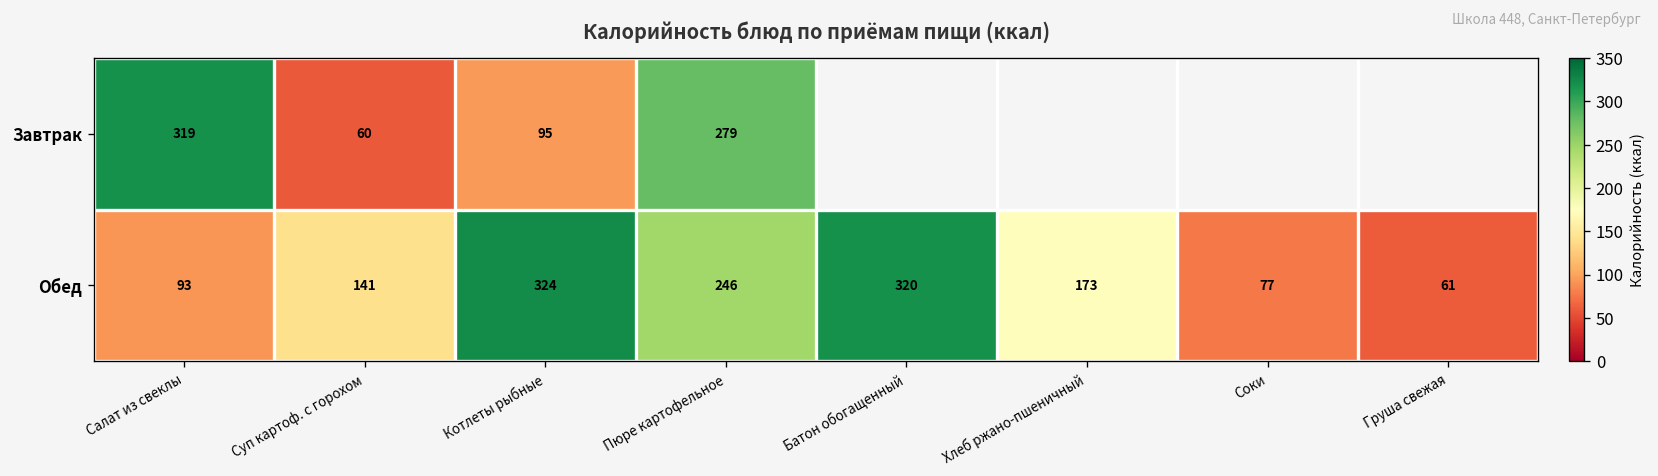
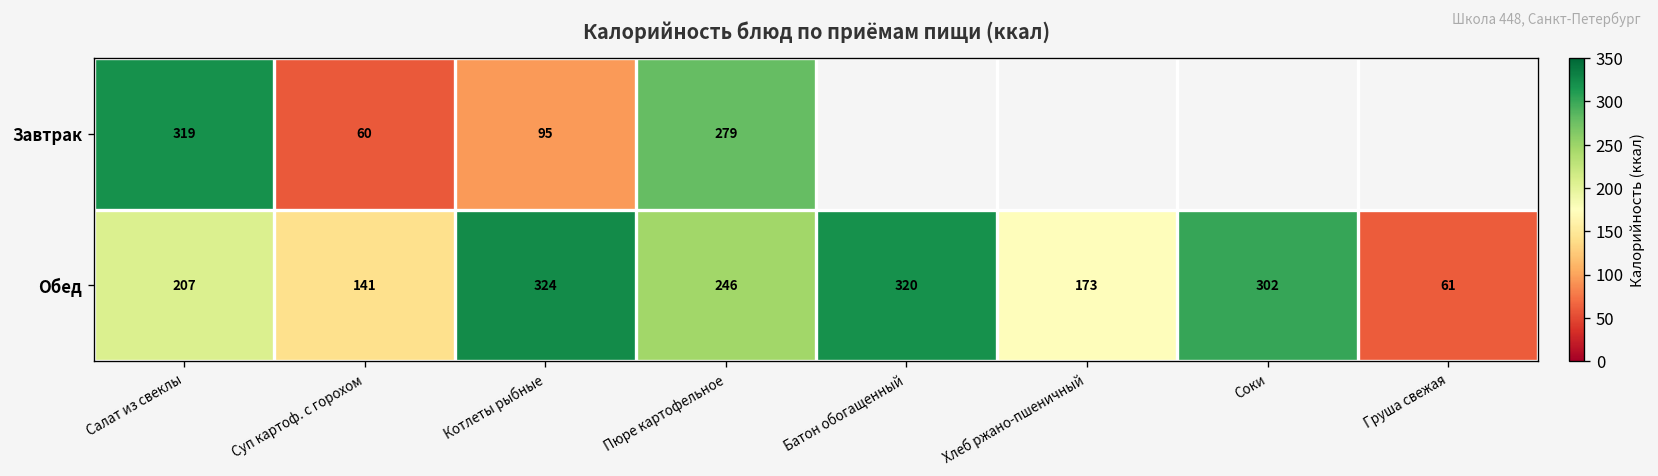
Обед, Салат из свеклы: 93 -> 207
Обед, Соки: 77 -> 302
